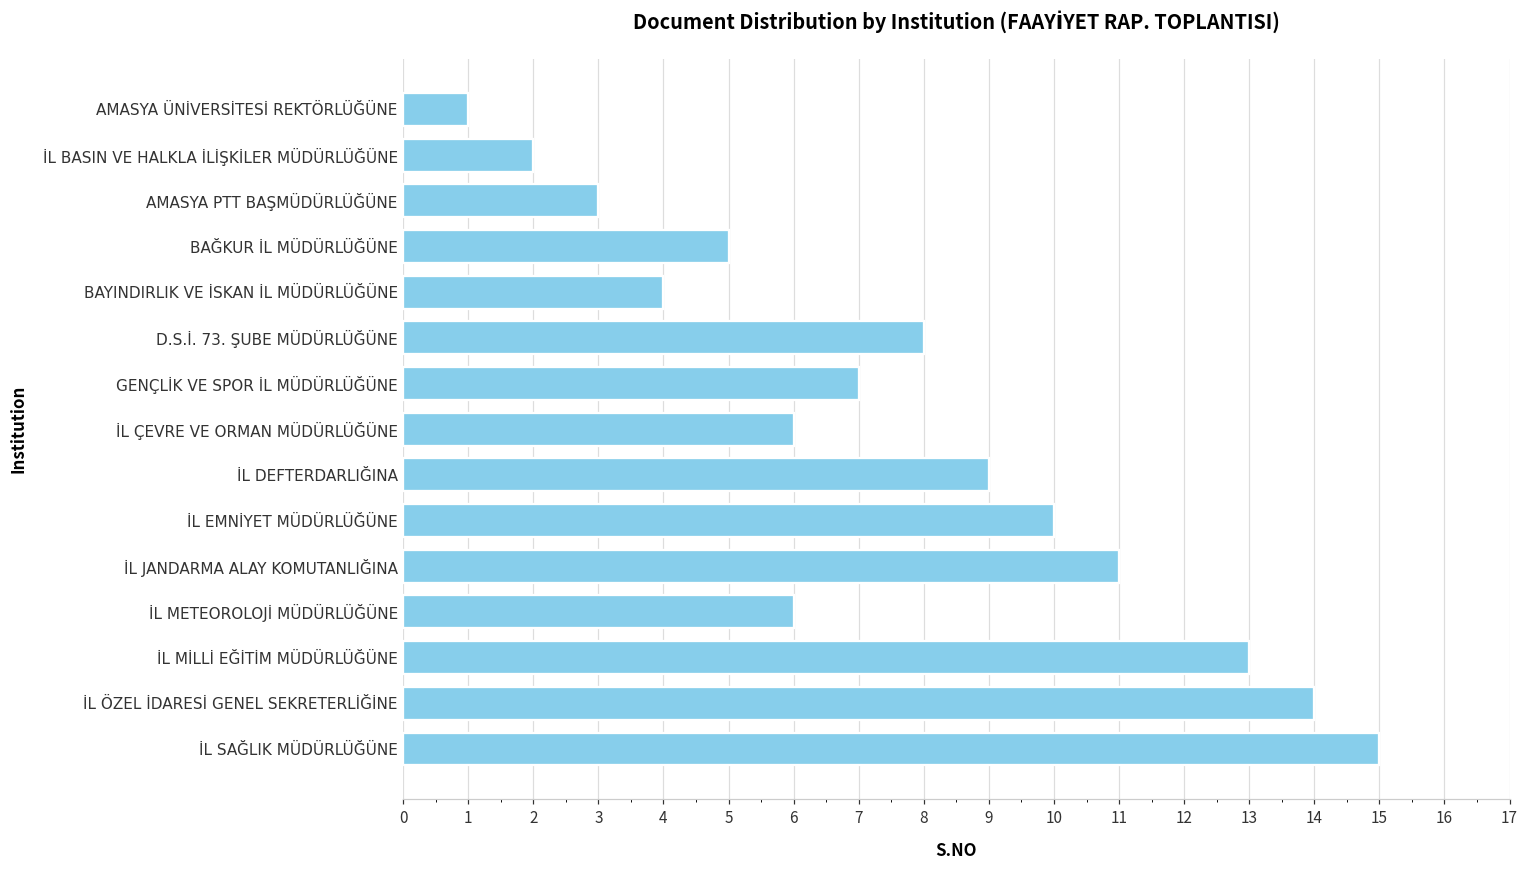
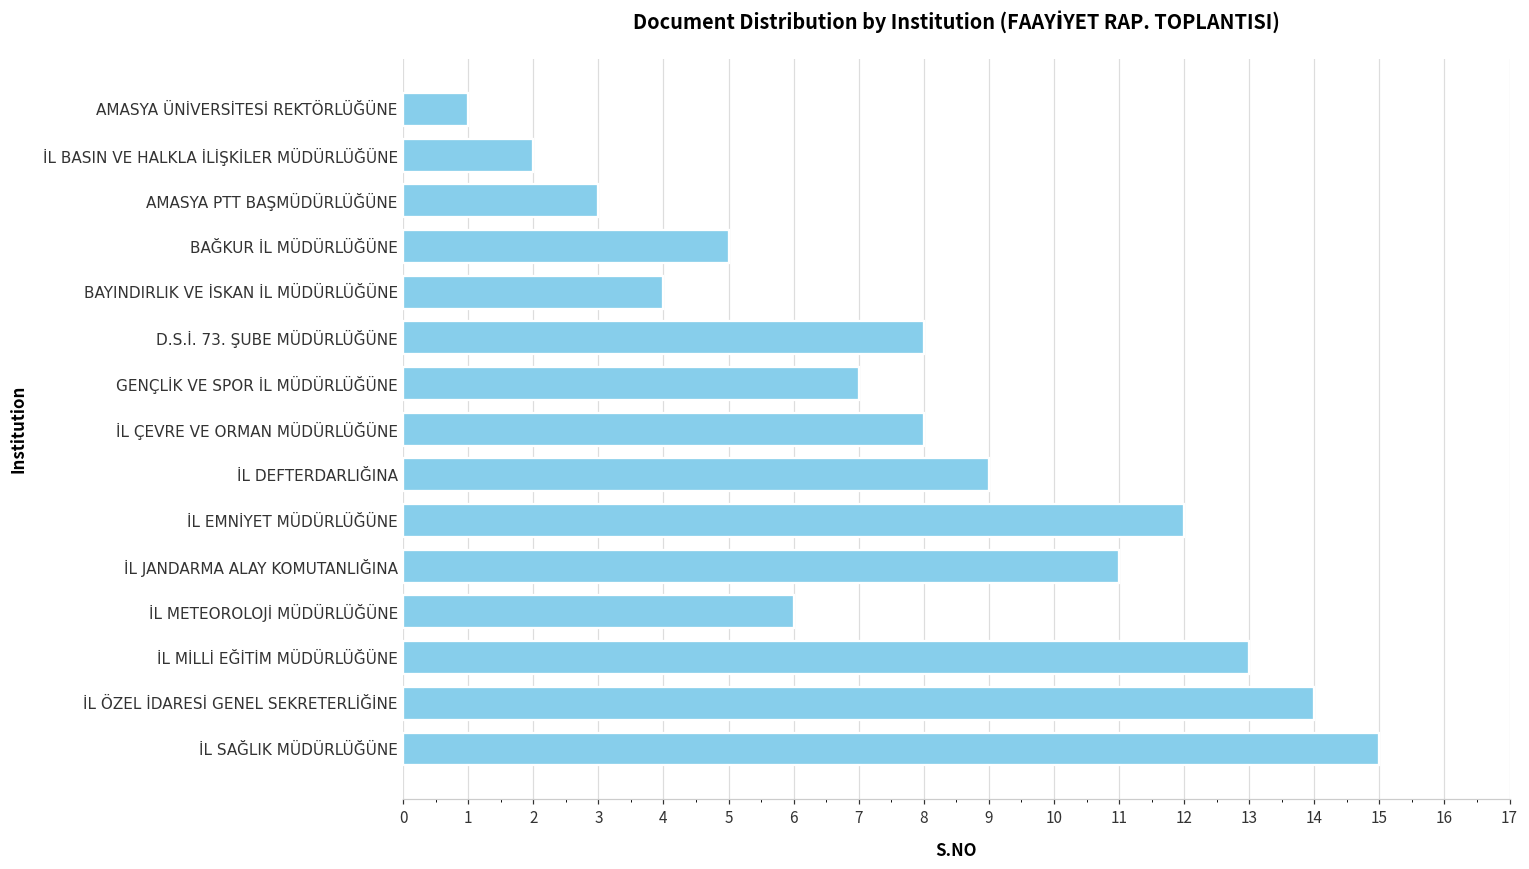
İL ÇEVRE VE ORMAN MÜDÜRLÜĞÜNE: 6 -> 8
İL EMNİYET MÜDÜRLÜĞÜNE: 10 -> 12
